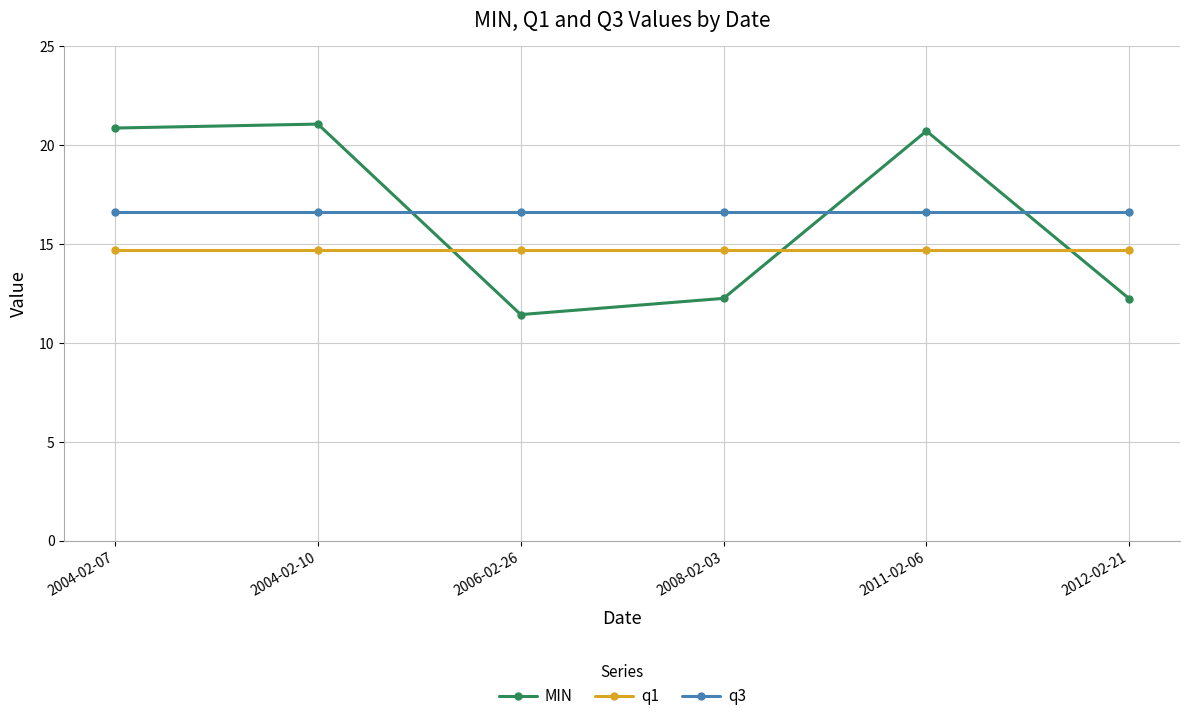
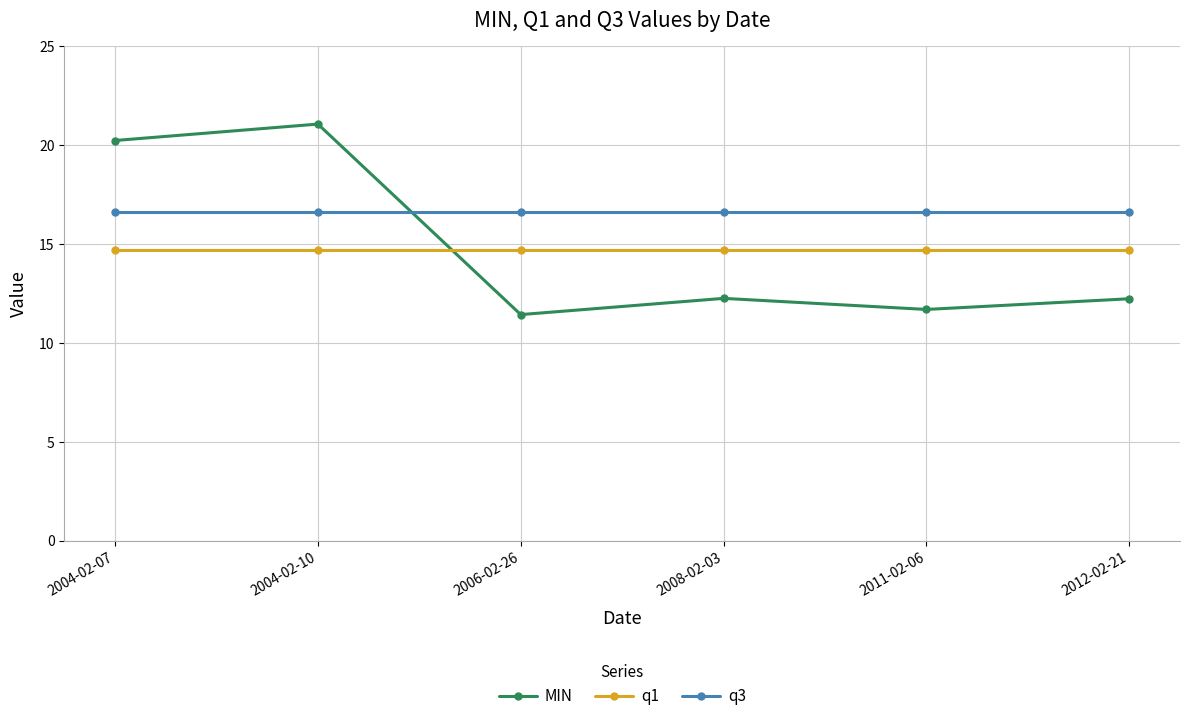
MIN, 2004-02-07: 20.9 -> 20.2
MIN, 2011-02-06: 20.7 -> 11.7
